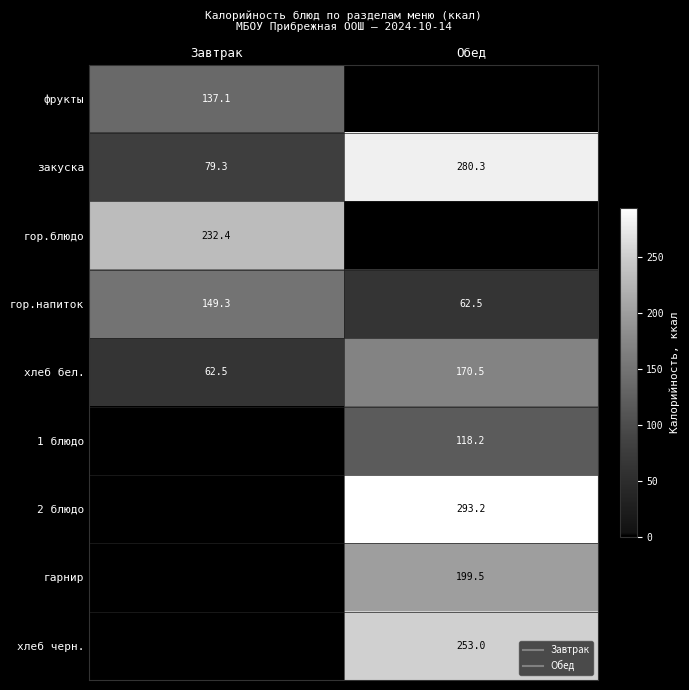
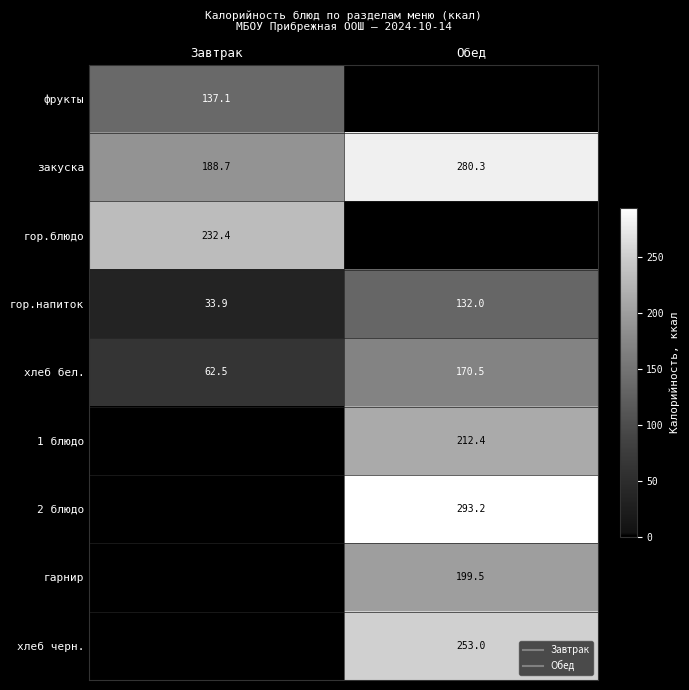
закуска, Завтрак: 79.3 -> 188.7
гор.напиток, Завтрак: 149.3 -> 33.9
гор.напиток, Обед: 62.5 -> 132.0
1 блюдо, Обед: 118.2 -> 212.4
